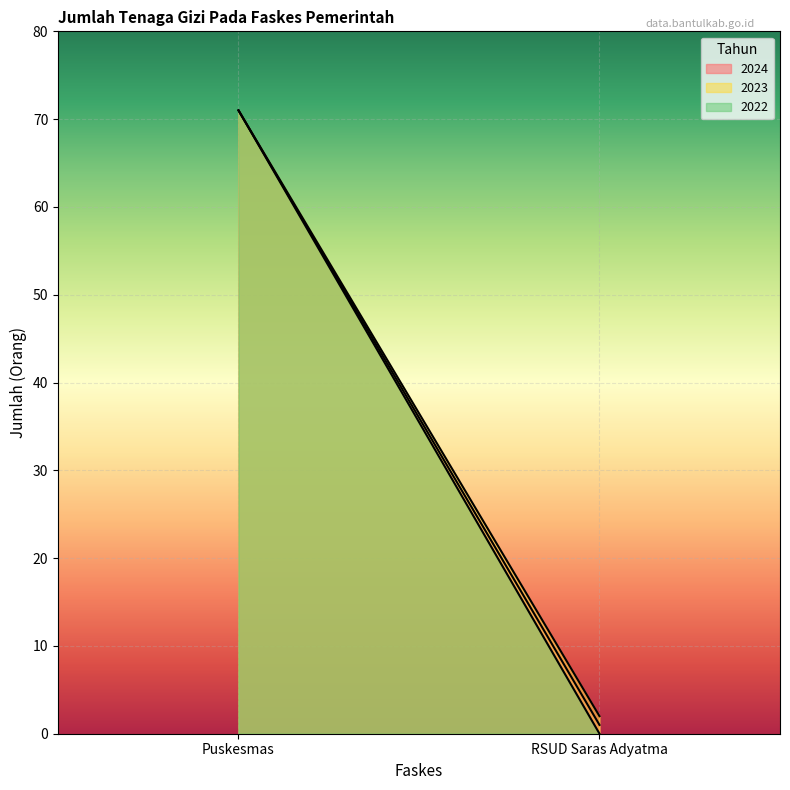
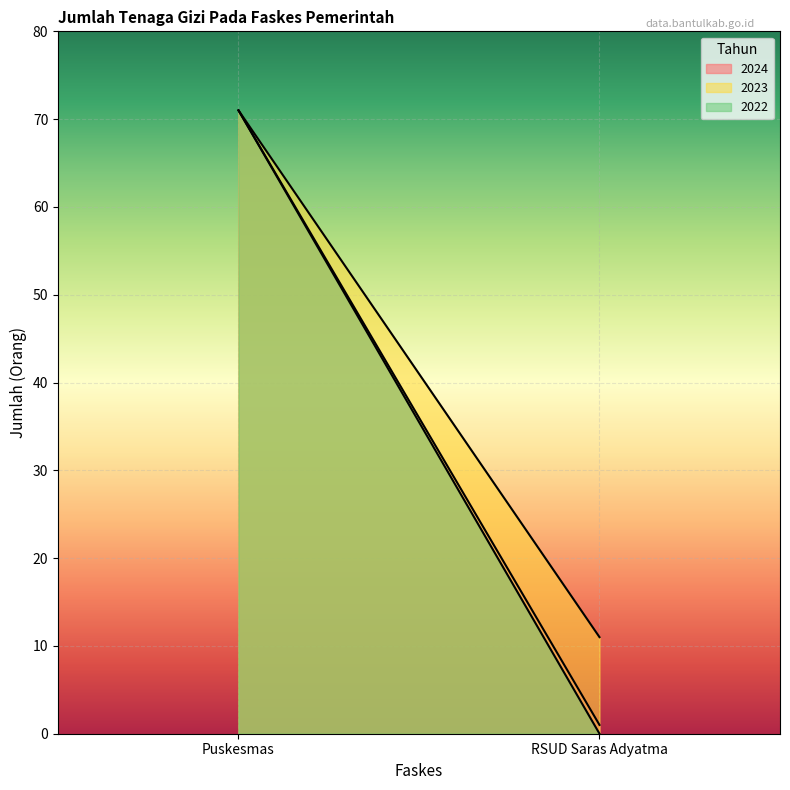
2023, RSUD Saras Adyatma: 2 -> 11
